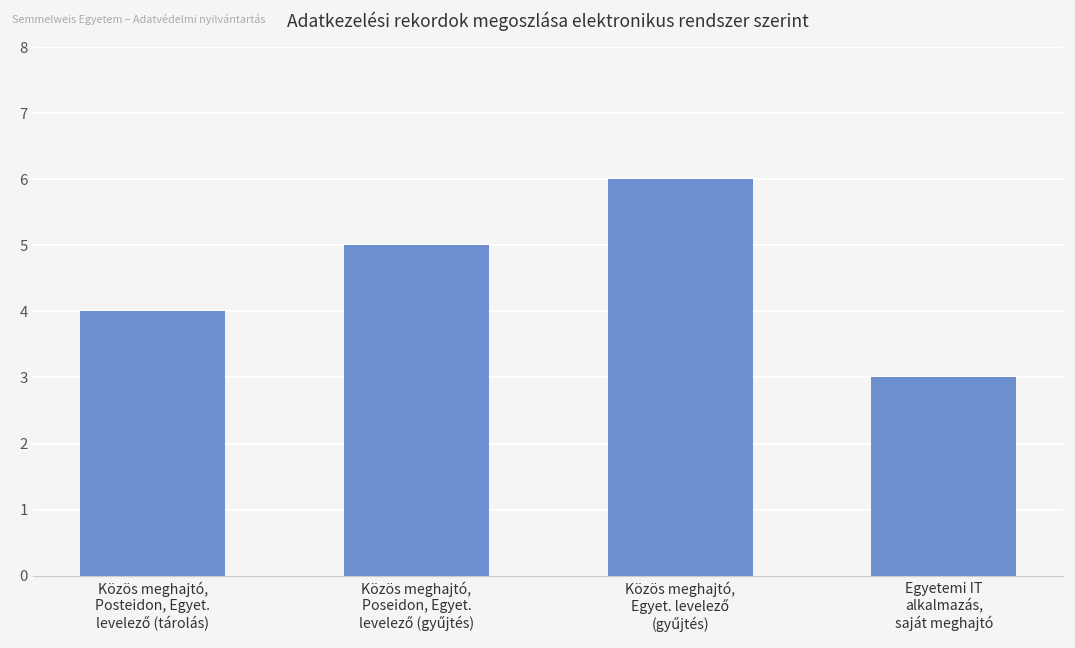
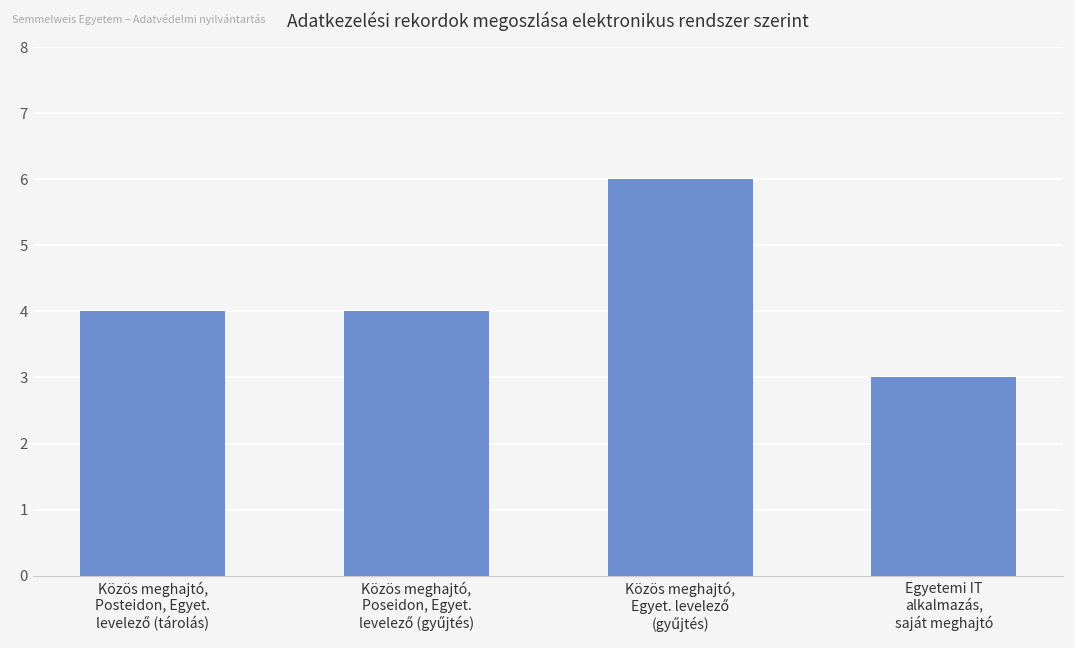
Közös meghajtó, Poseidon, Egyet. levelező (gyűjtés): 5 -> 4
